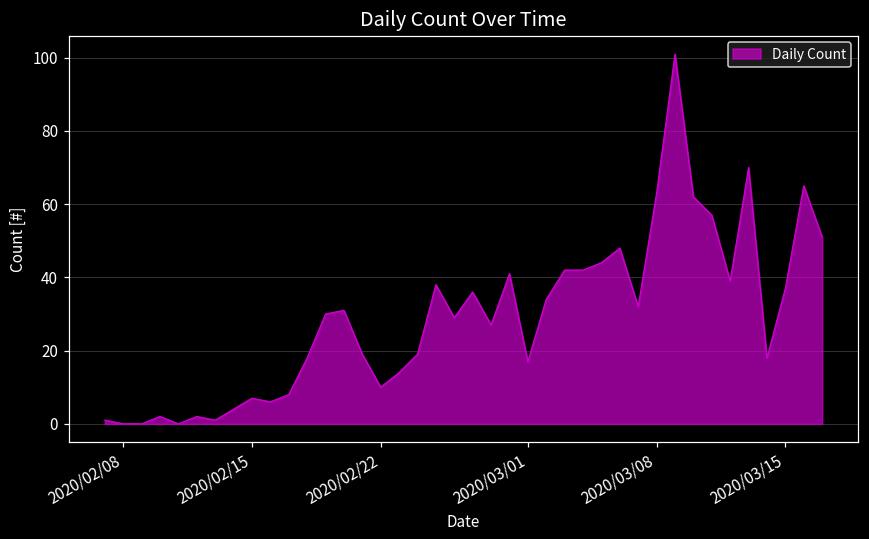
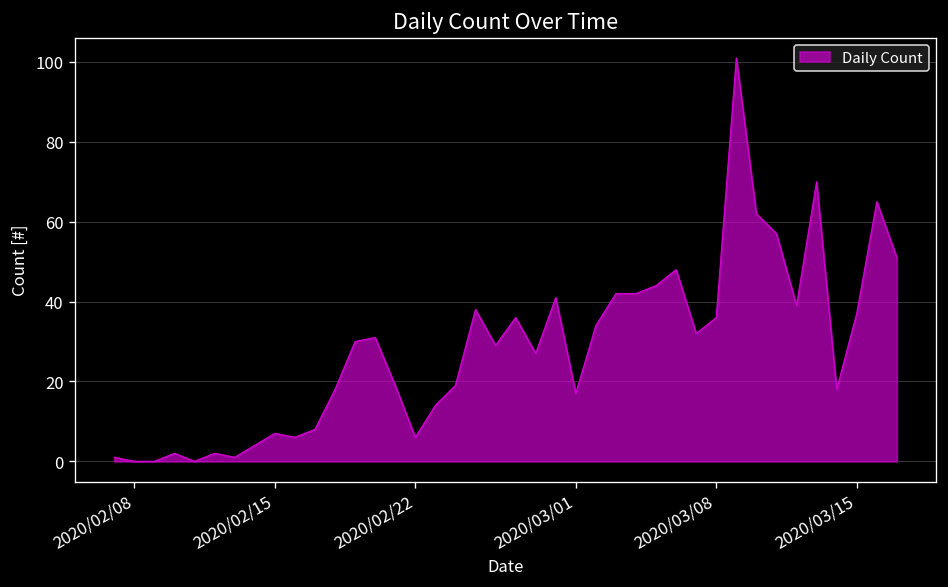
2020/02/22: 10 -> 6
2020/03/08: 63 -> 36
